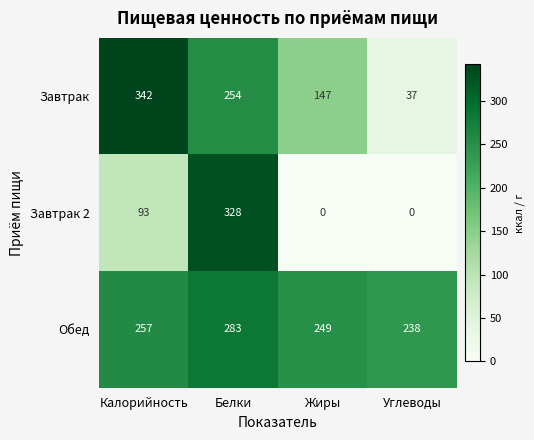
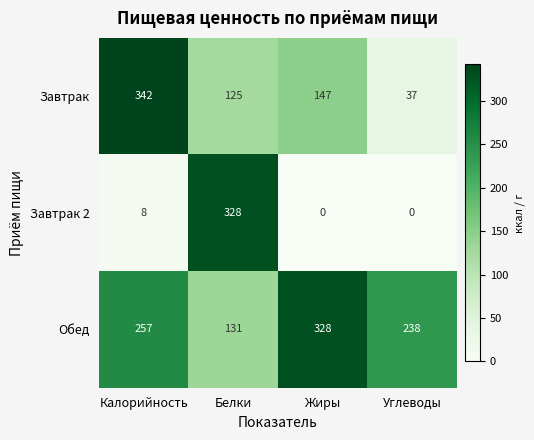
Завтрак, Белки: 254 -> 125
Завтрак 2, Калорийность: 93 -> 8
Обед, Белки: 283 -> 131
Обед, Жиры: 249 -> 328
